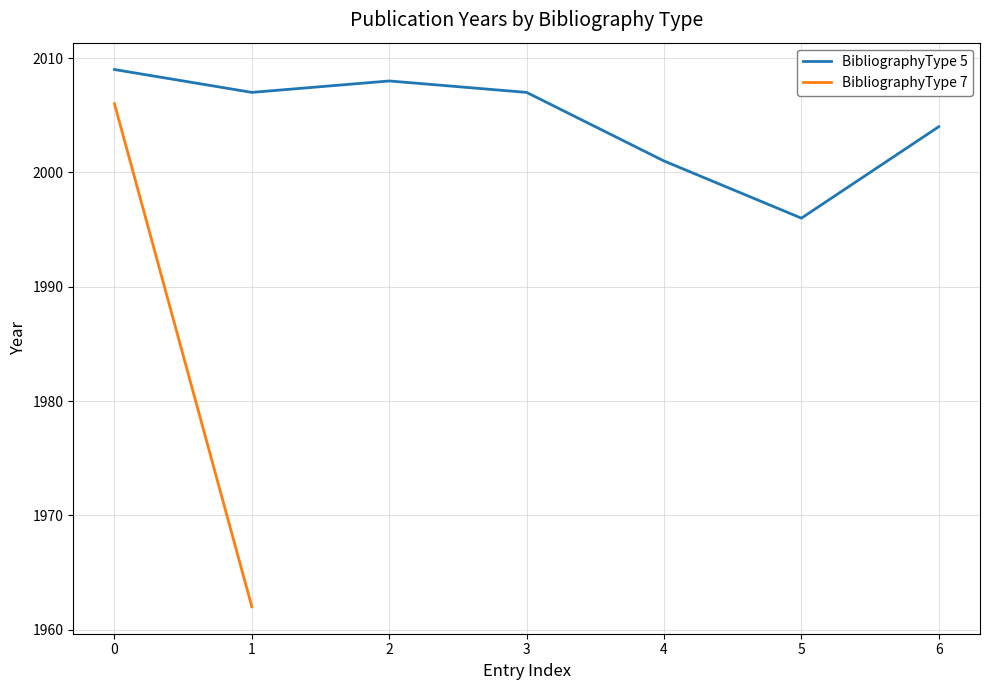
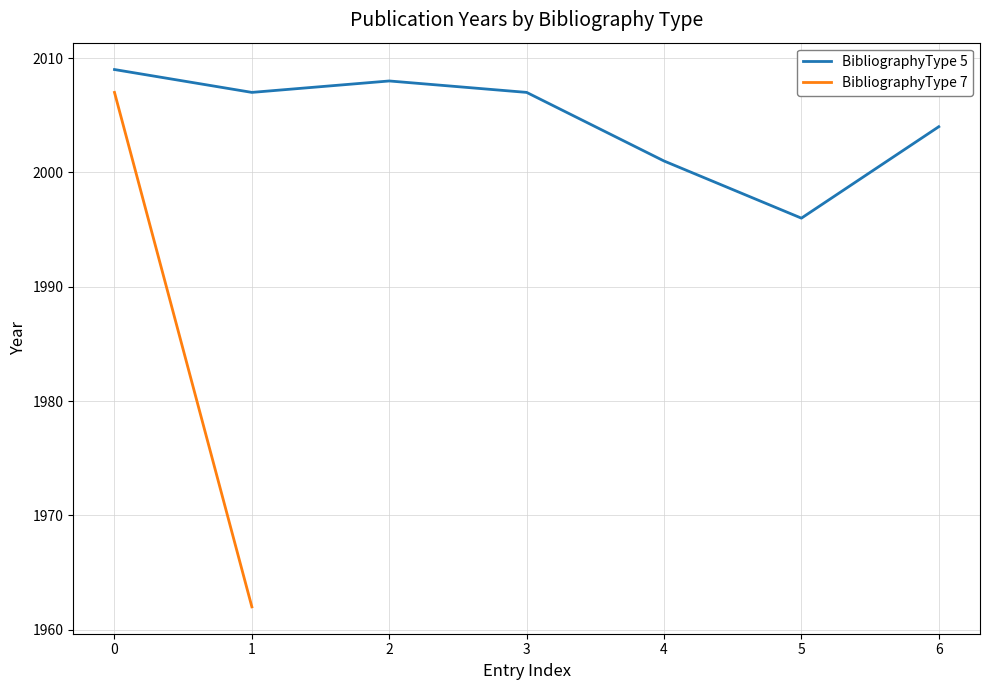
BibliographyType 7, 0: 2006 -> 2007
